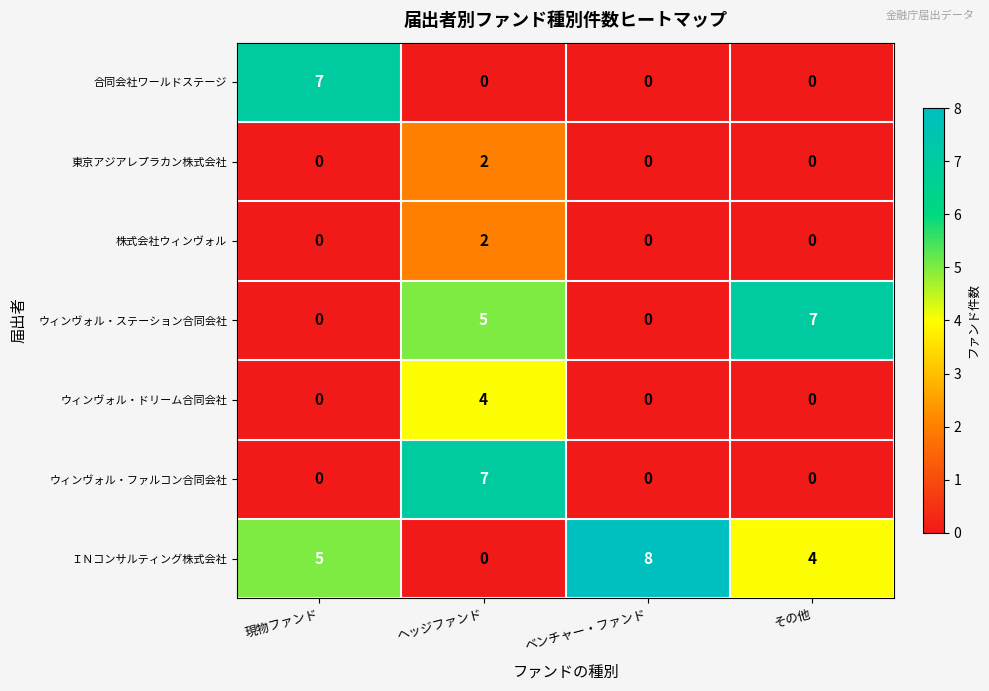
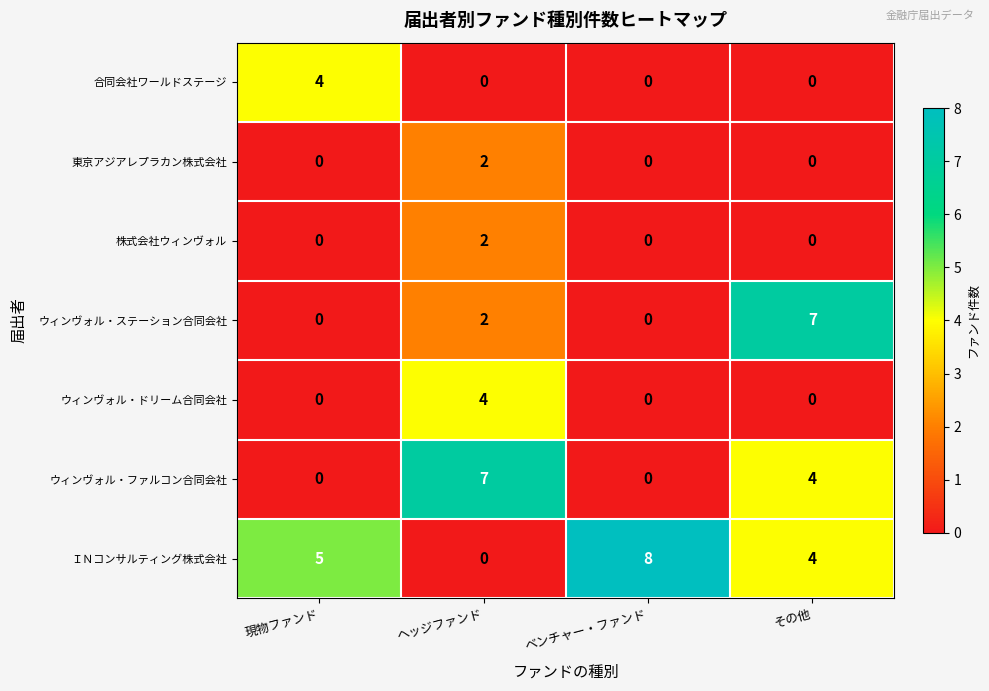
合同会社ワールドステージ, 現物ファンド: 7 -> 4
ウィンヴォル・ステーション合同会社, ヘッジファンド: 5 -> 2
ウィンヴォル・ファルコン合同会社, その他: 0 -> 4
